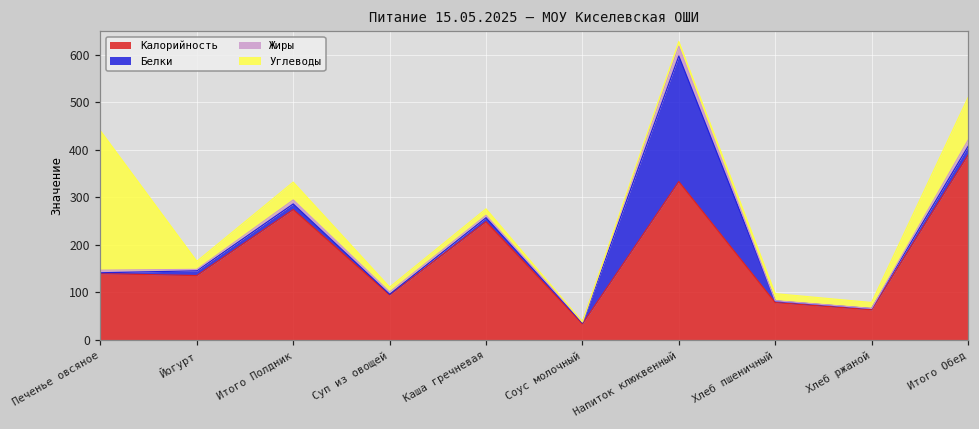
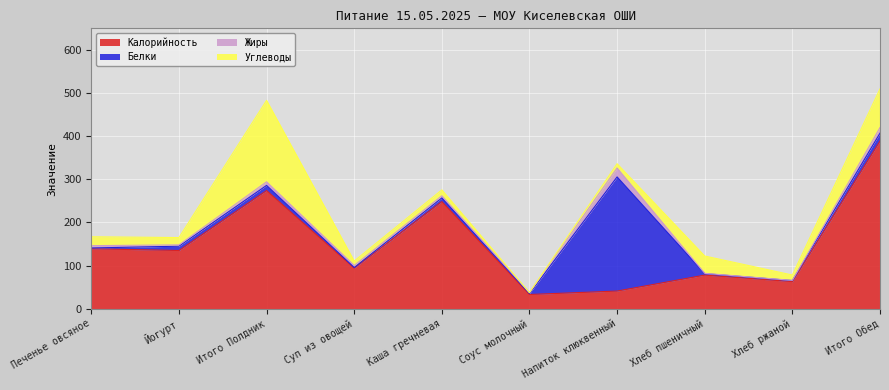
Углеводы, Печенье овсяное: 290 -> 20
Углеводы, Итого Полдник: 40 -> 190
Калорийность, Напиток клюквенный: 330 -> 40
Углеводы, Хлеб пшеничный: 10 -> 40
